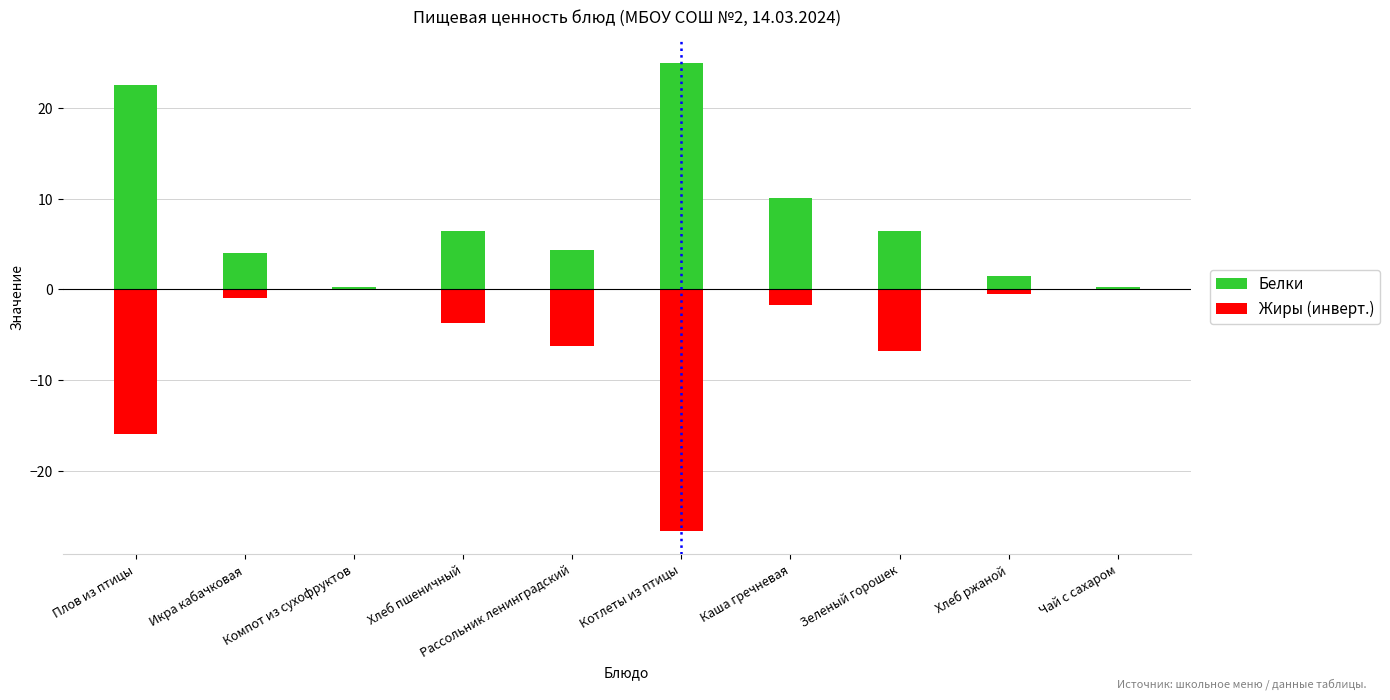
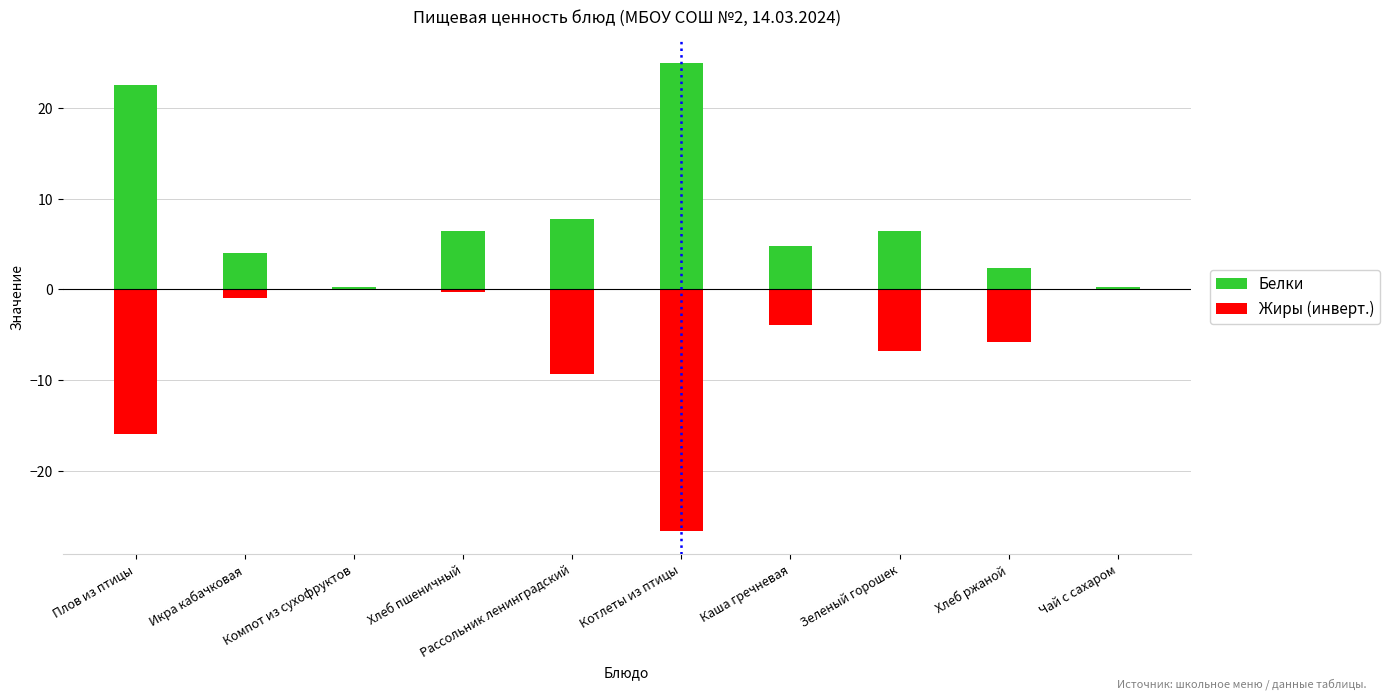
Жиры (инверт.), Хлеб пшеничный: -4 -> 0
Белки, Рассольник ленинградский: 4 -> 8
Жиры (инверт.), Рассольник ленинградский: -6 -> -9
Белки, Каша гречневая: 10 -> 5
Жиры (инверт.), Каша гречневая: -2 -> -4
Белки, Хлеб ржаной: 1.5 -> 2.4
Жиры (инверт.), Хлеб ржаной: -1 -> -6
